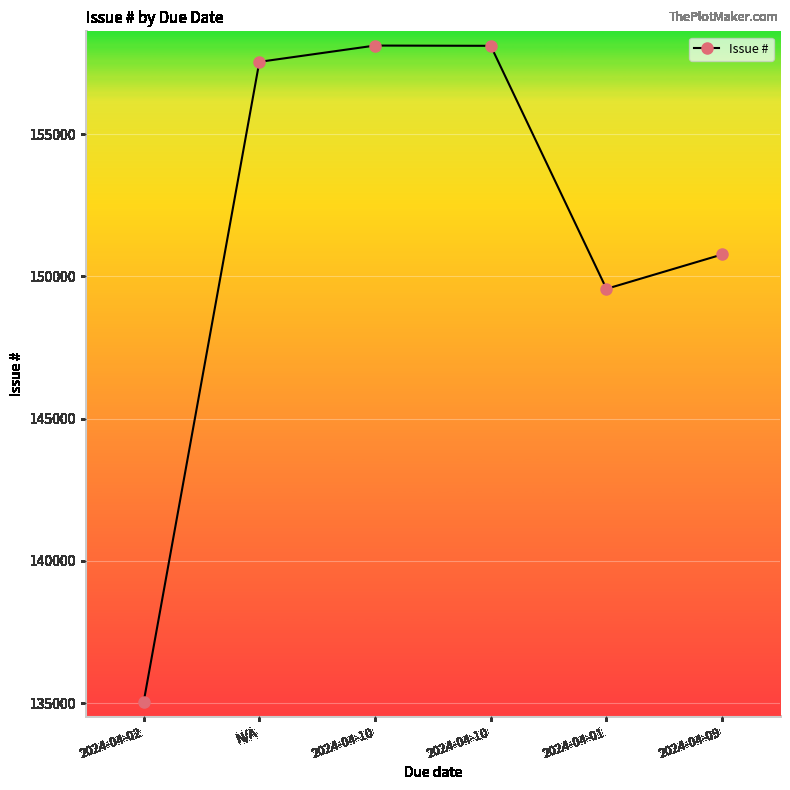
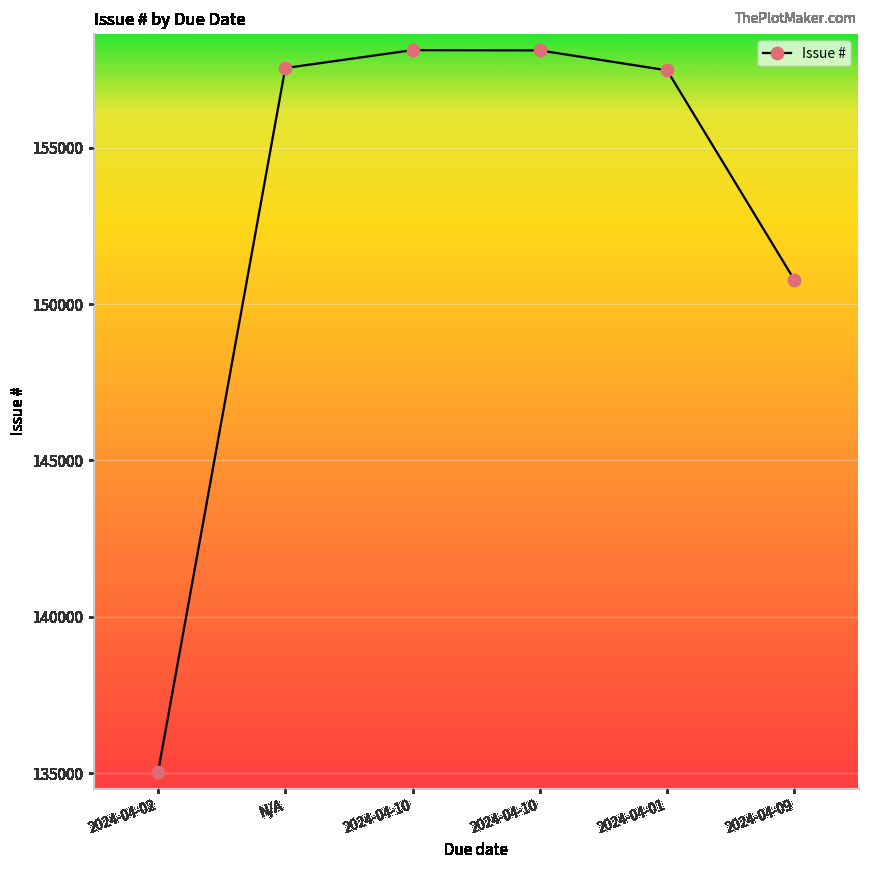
2024-04-01: 149600 -> 157500
